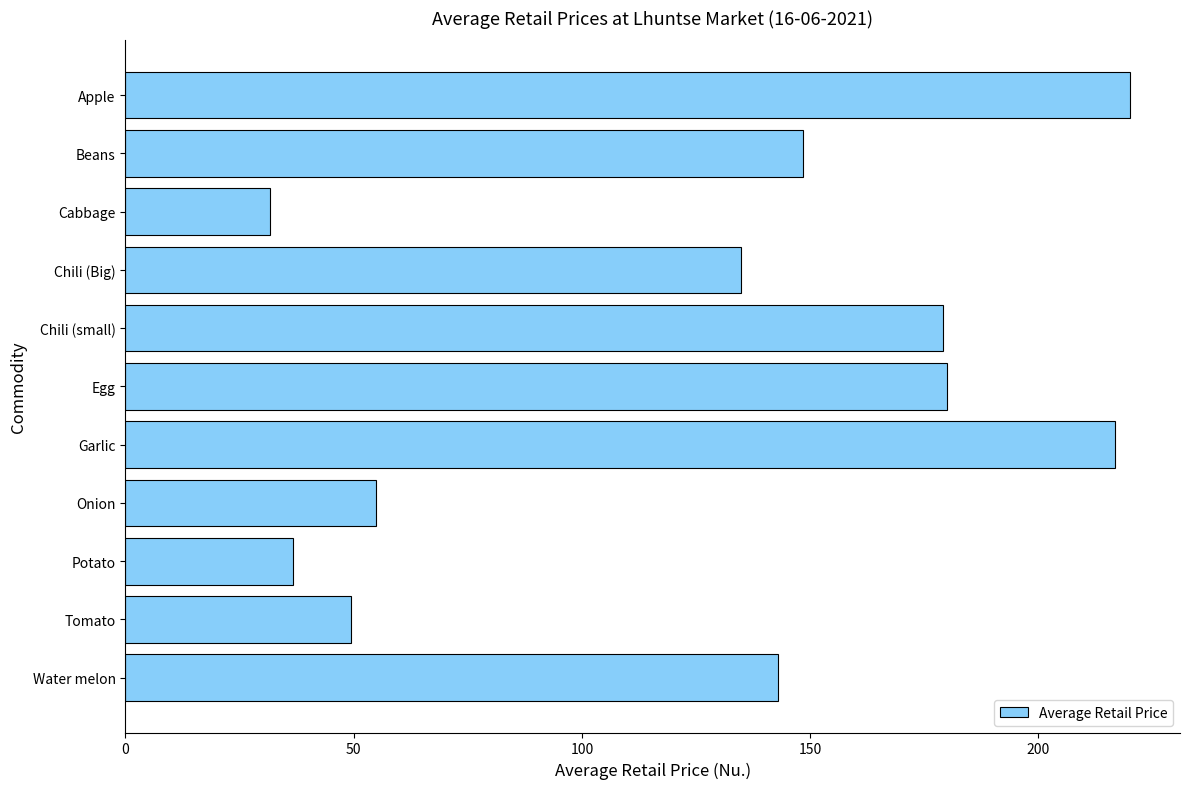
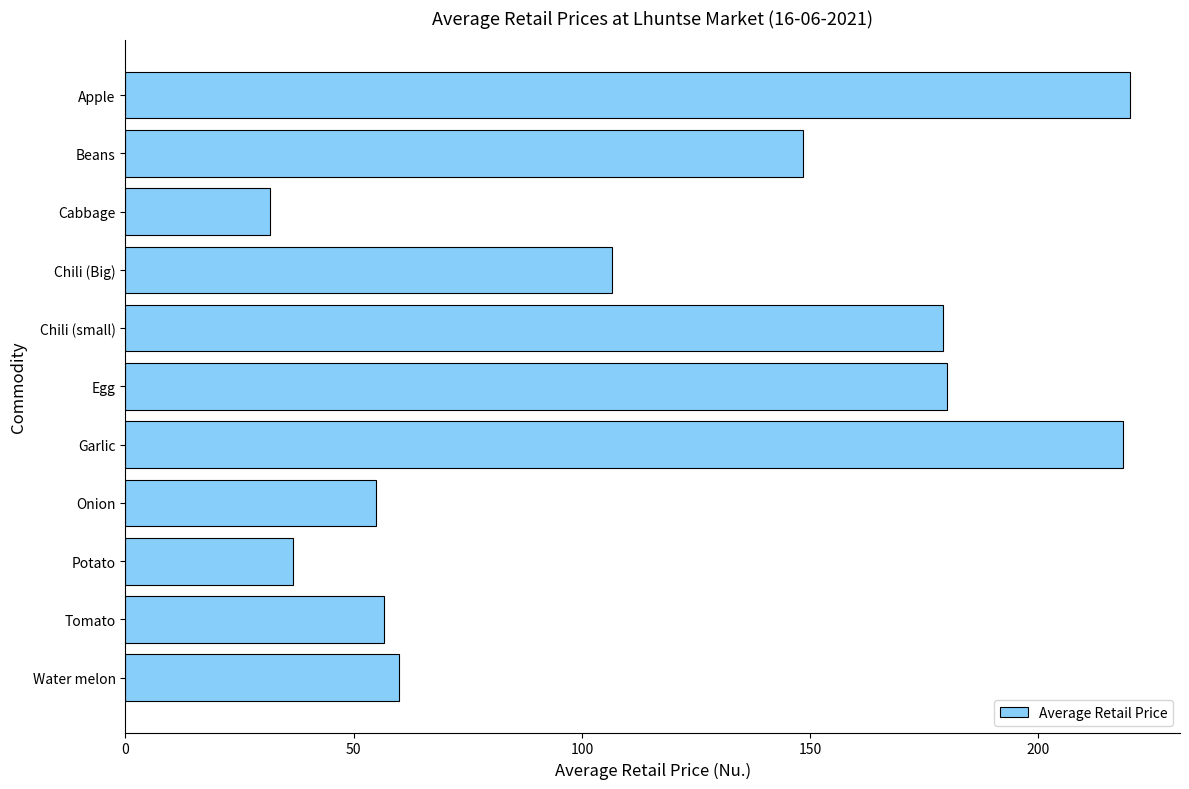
Chili (Big): 135 -> 107
Garlic: 217 -> 219
Tomato: 49 -> 57
Water melon: 143 -> 60
